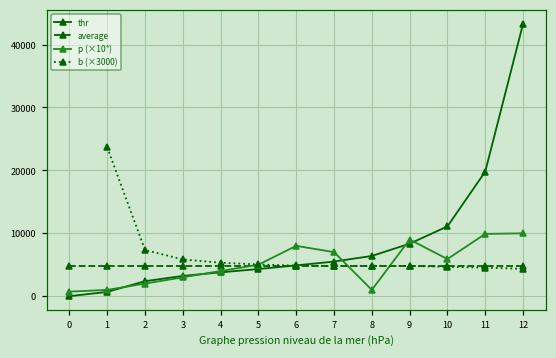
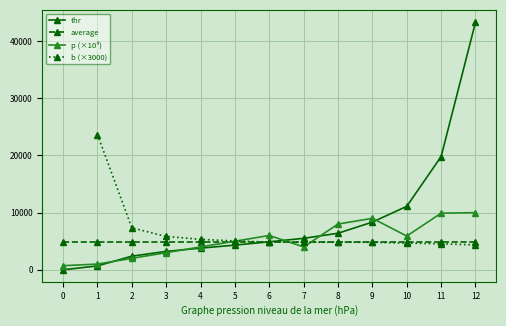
p (×10⁴), 6: 8000 -> 6000
p (×10⁴), 7: 7000 -> 4000
p (×10⁴), 8: 1000 -> 8000
